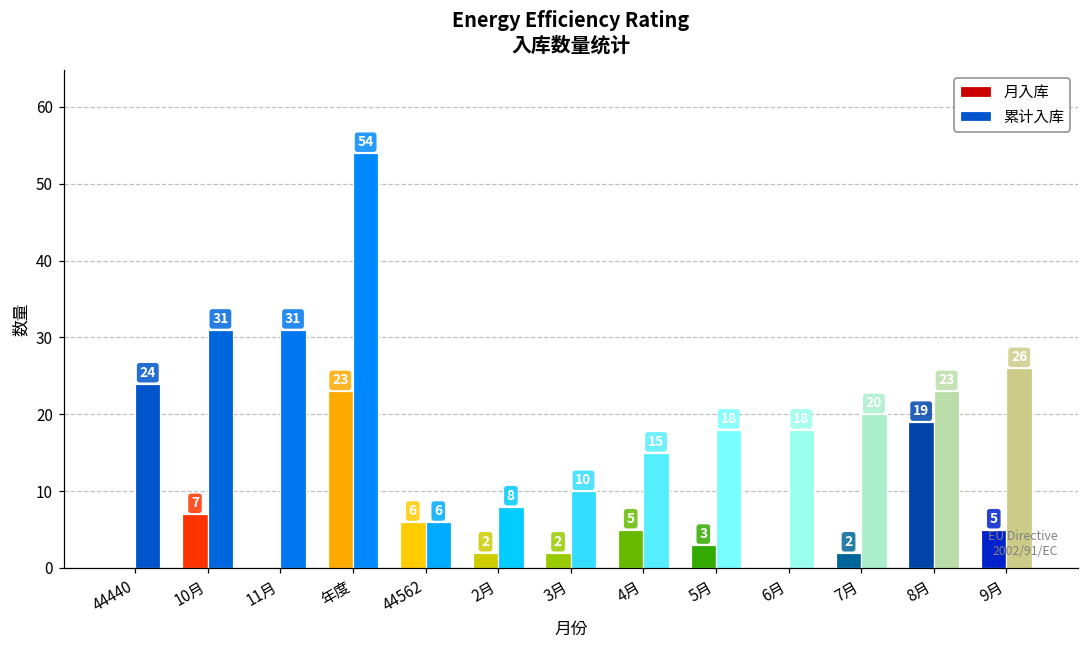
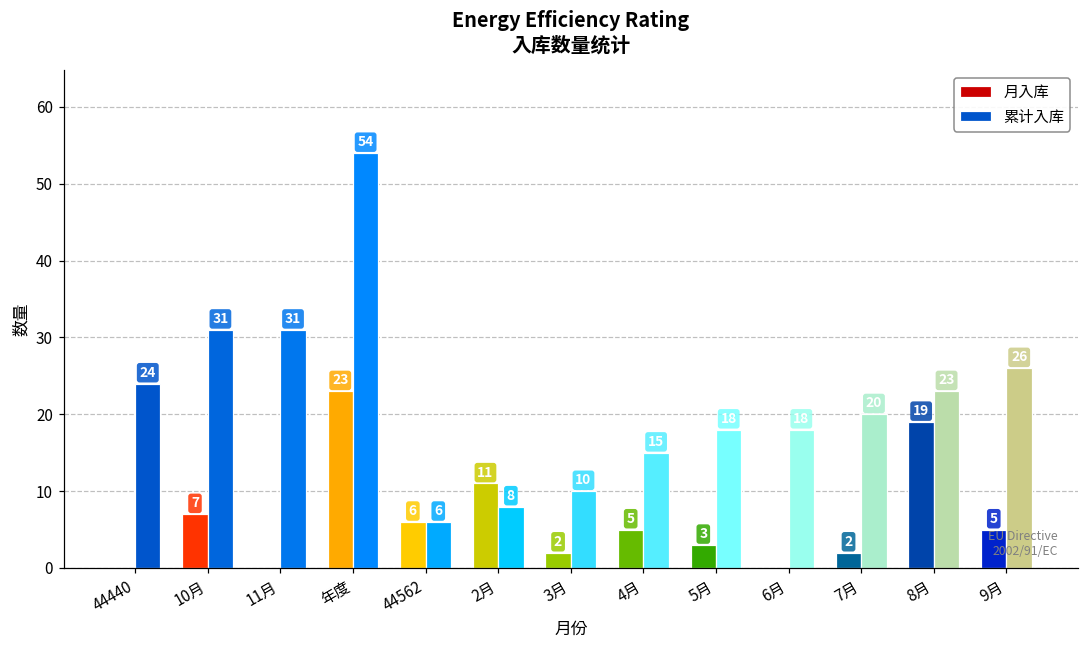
月入库, 2月: 2 -> 11
